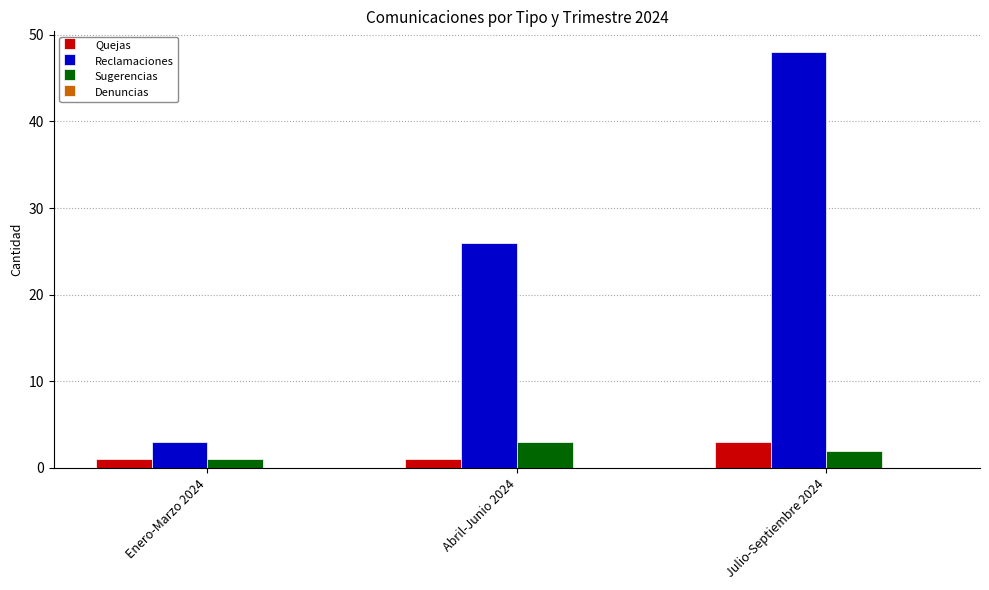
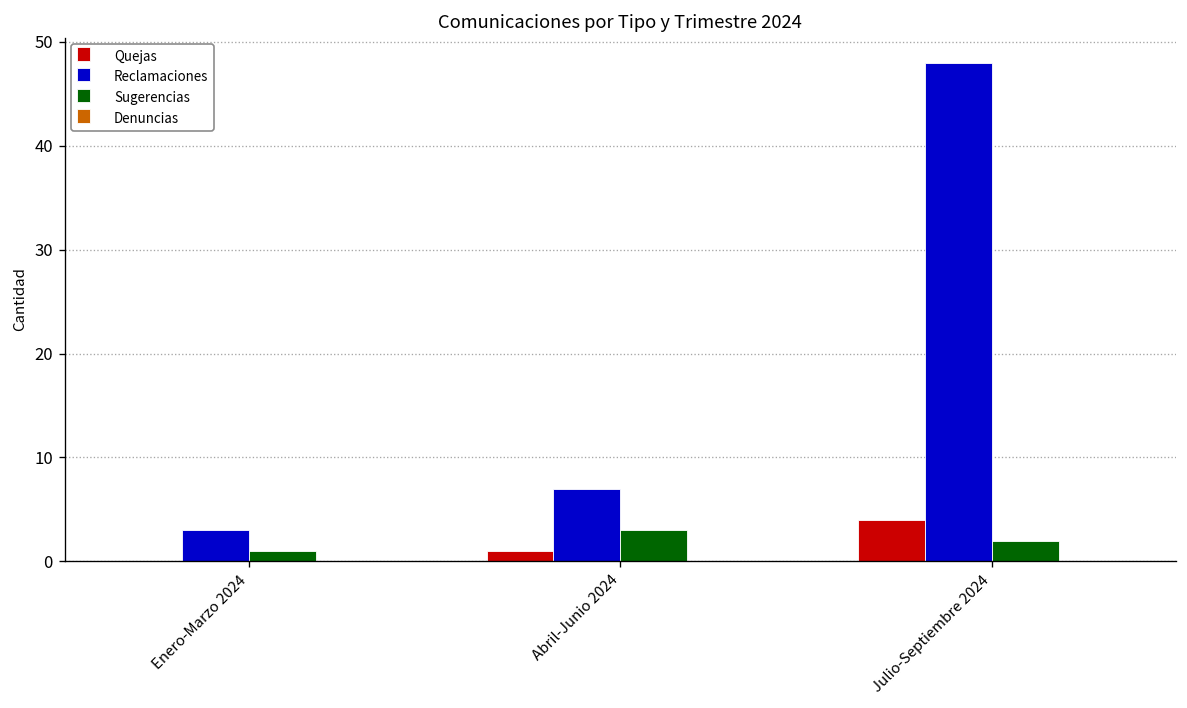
Quejas, Enero-Marzo 2024: 1 -> 0
Reclamaciones, Abril-Junio 2024: 26 -> 7
Quejas, Julio-Septiembre 2024: 3 -> 4
